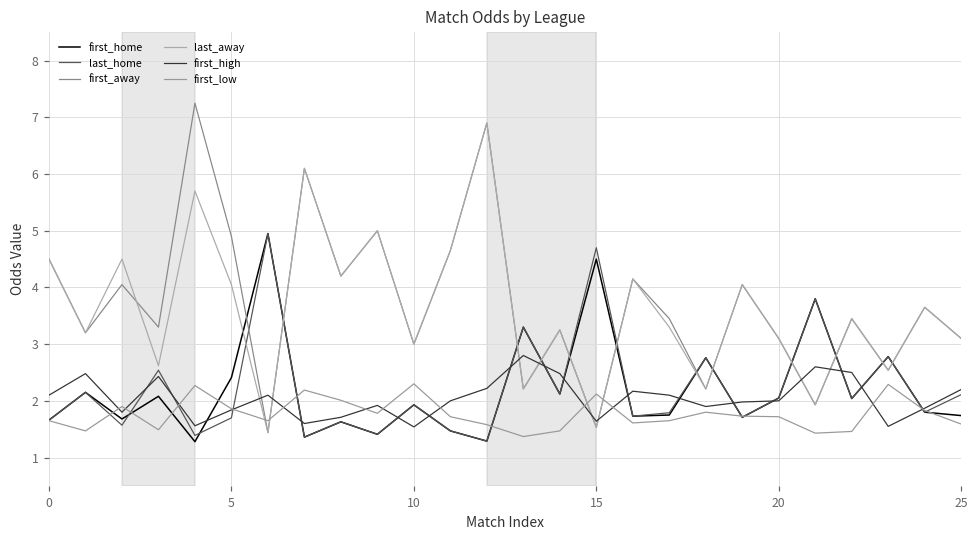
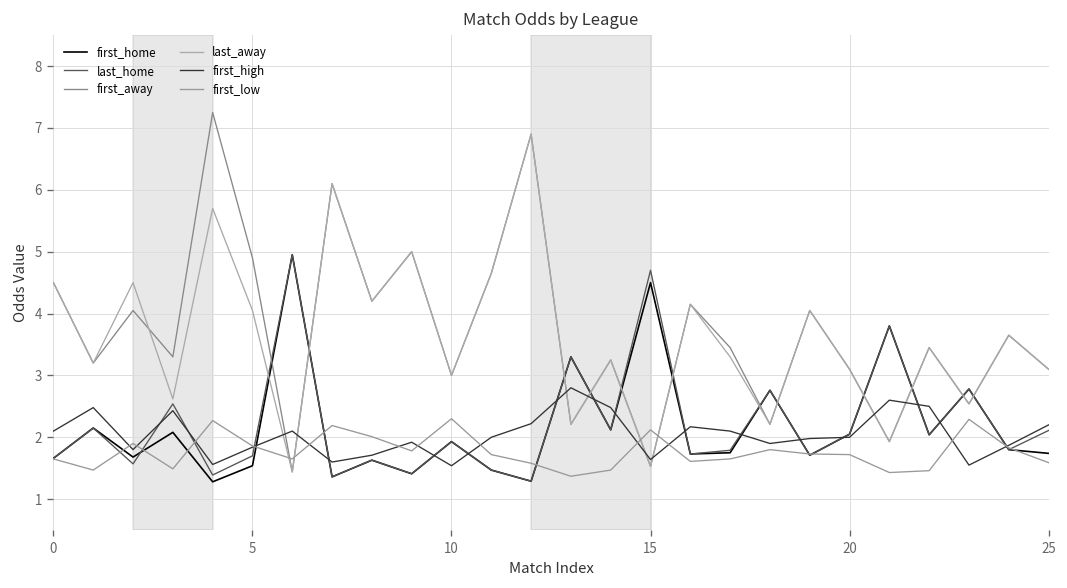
first_home, 5: 2.4 -> 1.5
